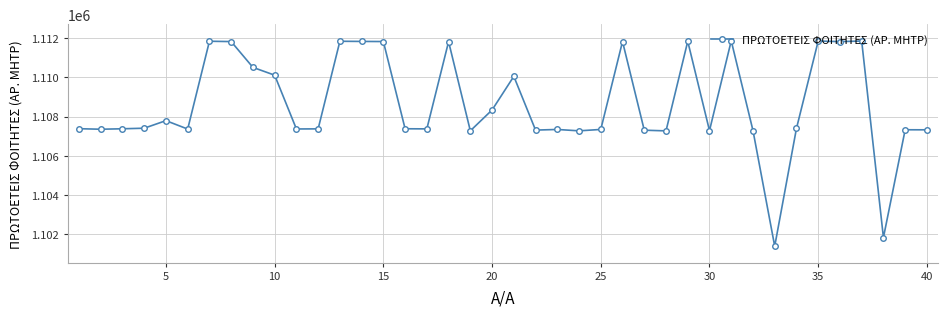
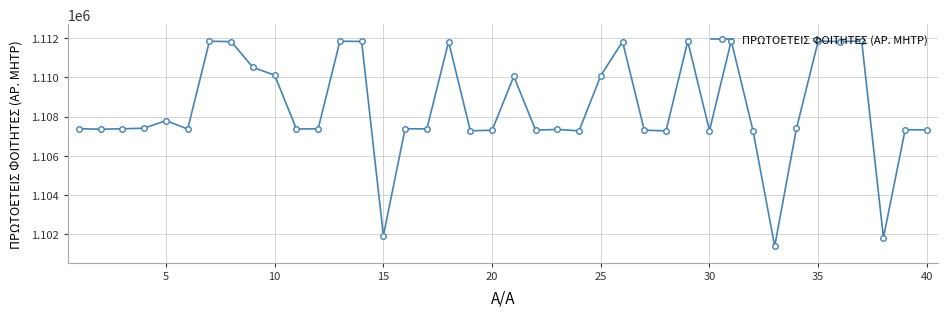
15: 1111800 -> 1101900
20: 1108300 -> 1107300
25: 1107300 -> 1110100
